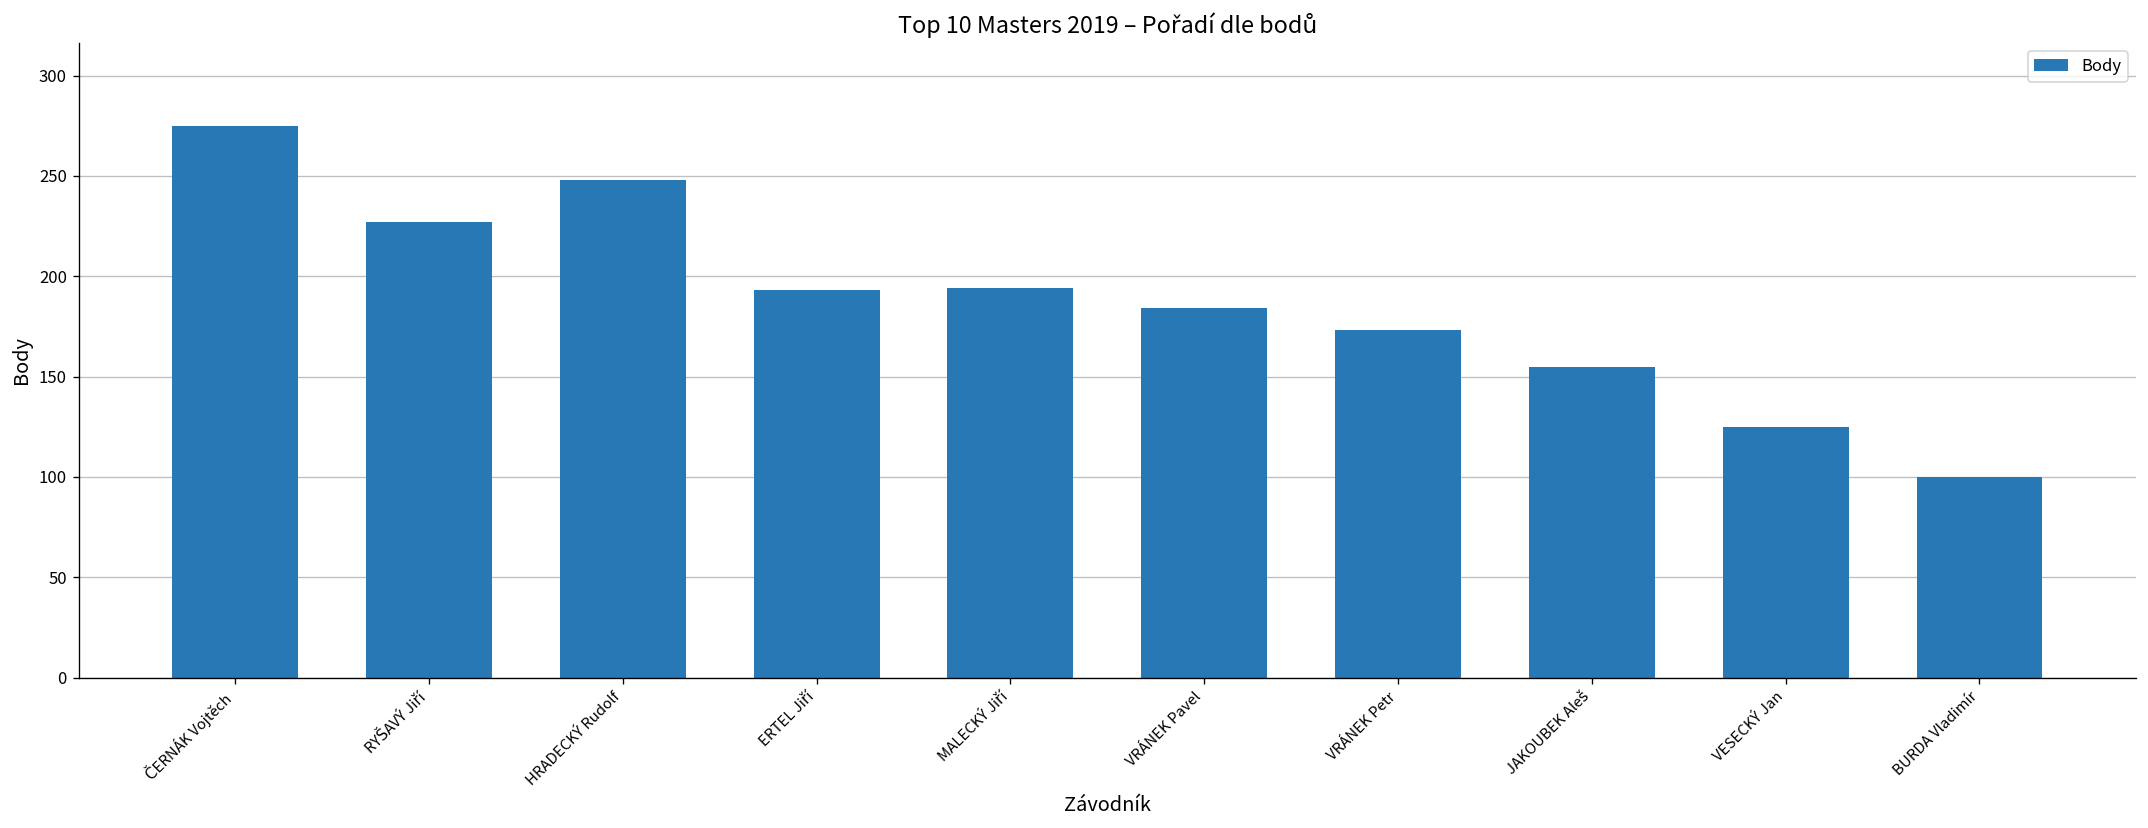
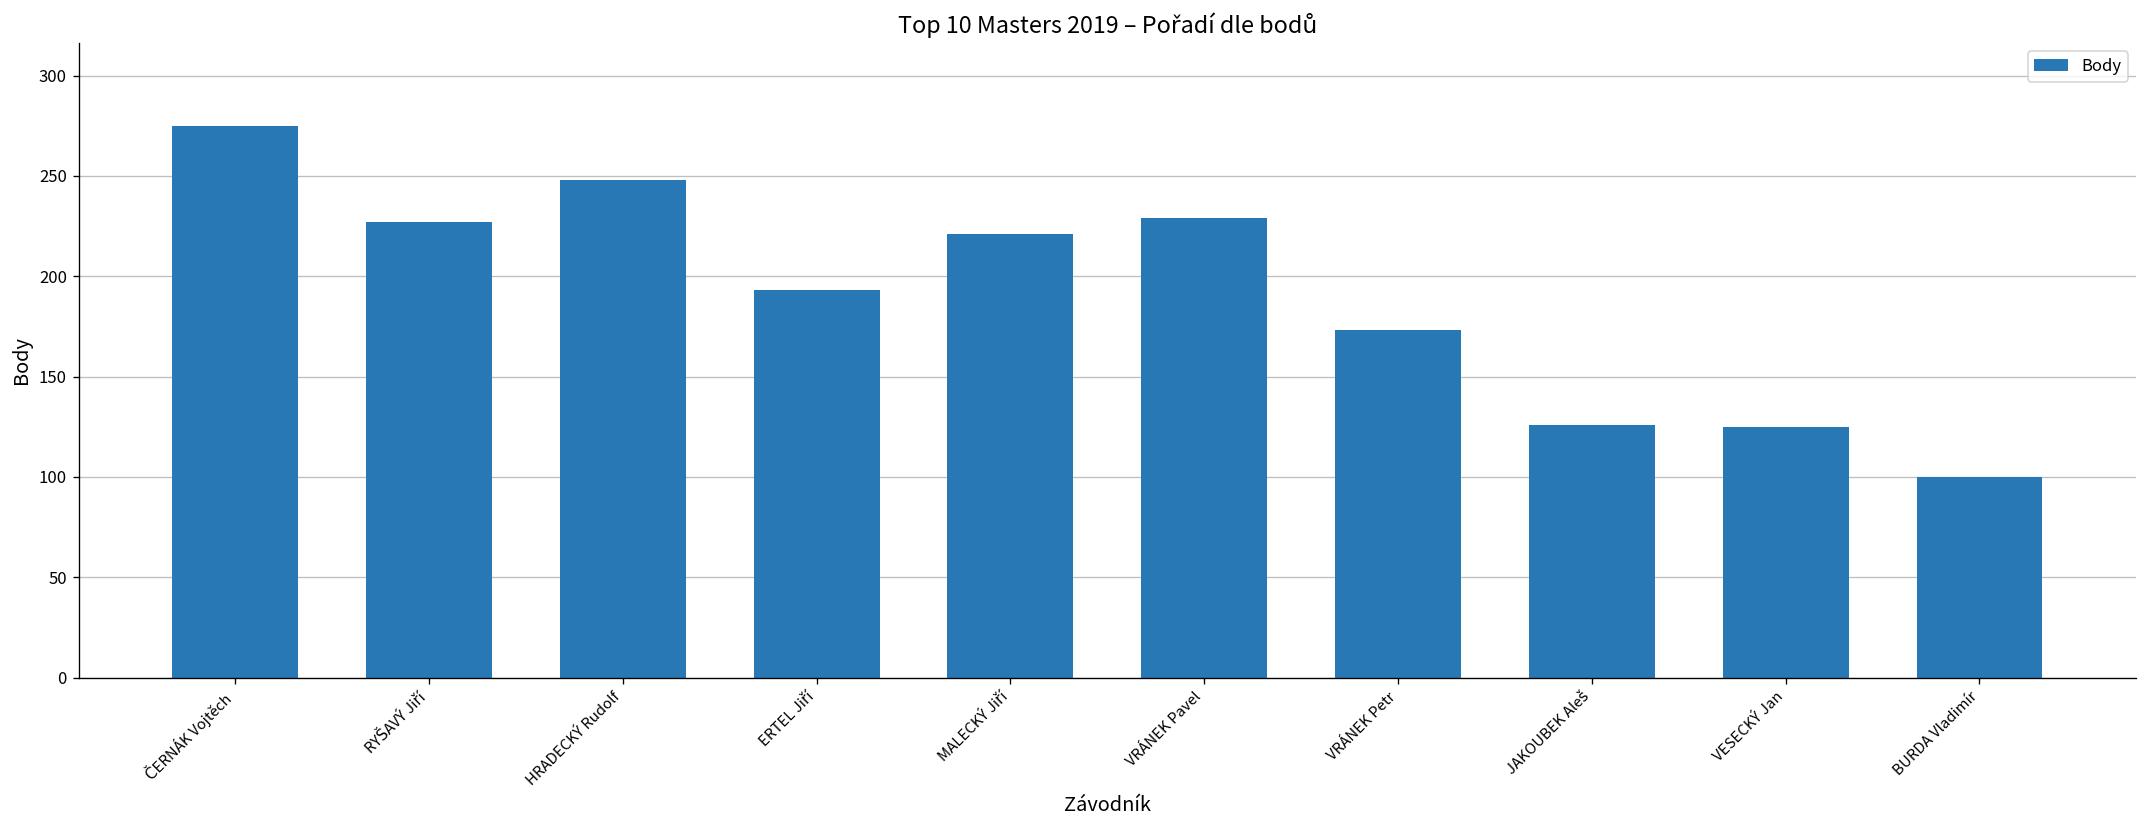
MALECKÝ Jiří: 194 -> 221
VRÁNEK Pavel: 184 -> 229
JAKOUBEK Aleš: 155 -> 126
